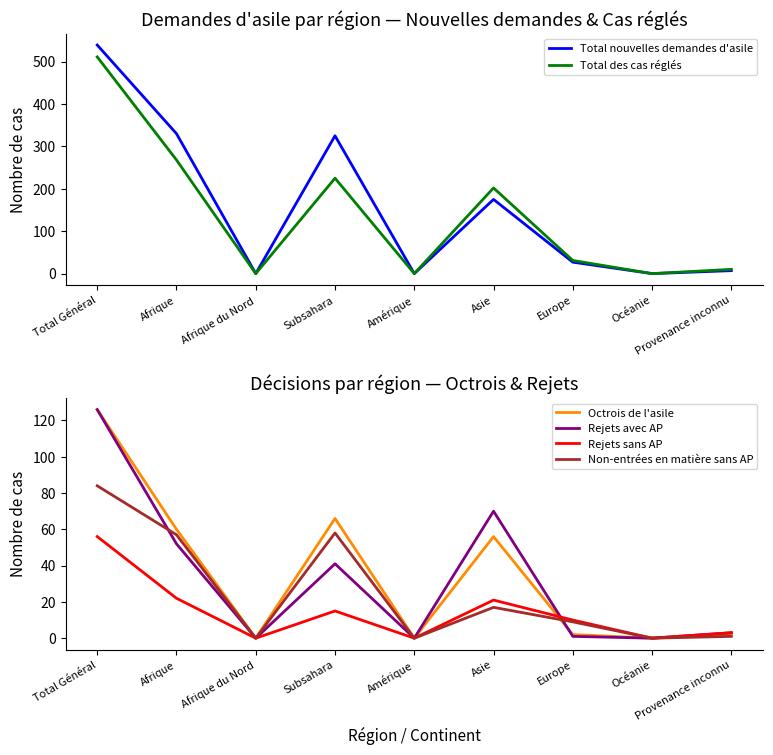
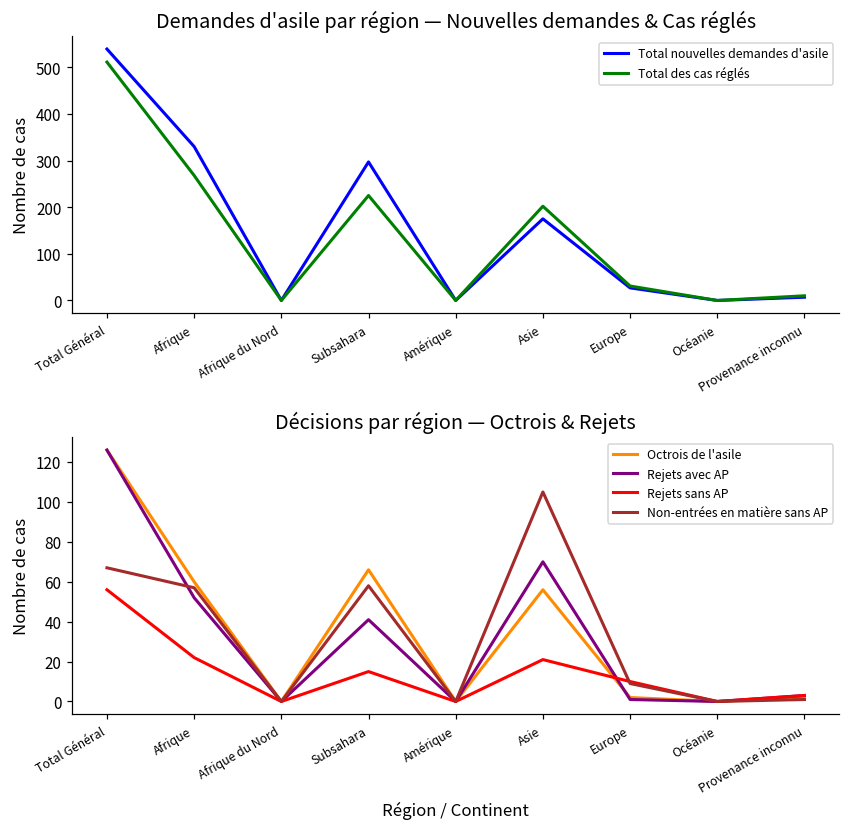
Demandes d'asile par région — Nouvelles demandes & Cas réglés, Total nouvelles demandes d'asile, Subsahara: 330 -> 300
Décisions par région — Octrois & Rejets, Non-entrées en matière sans AP, Total Général: 84 -> 67
Décisions par région — Octrois & Rejets, Non-entrées en matière sans AP, Asie: 17 -> 105
